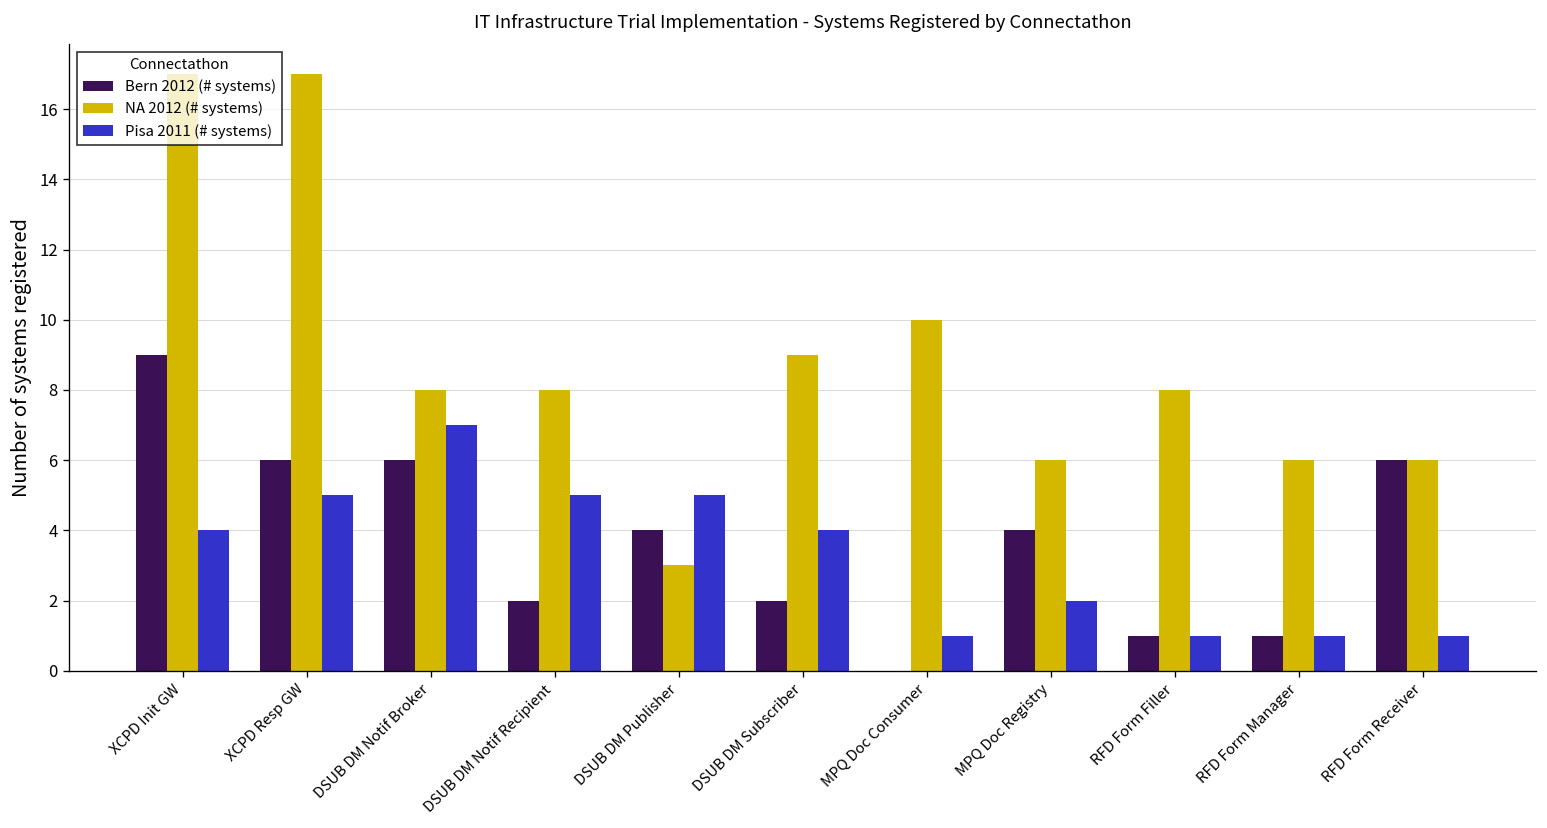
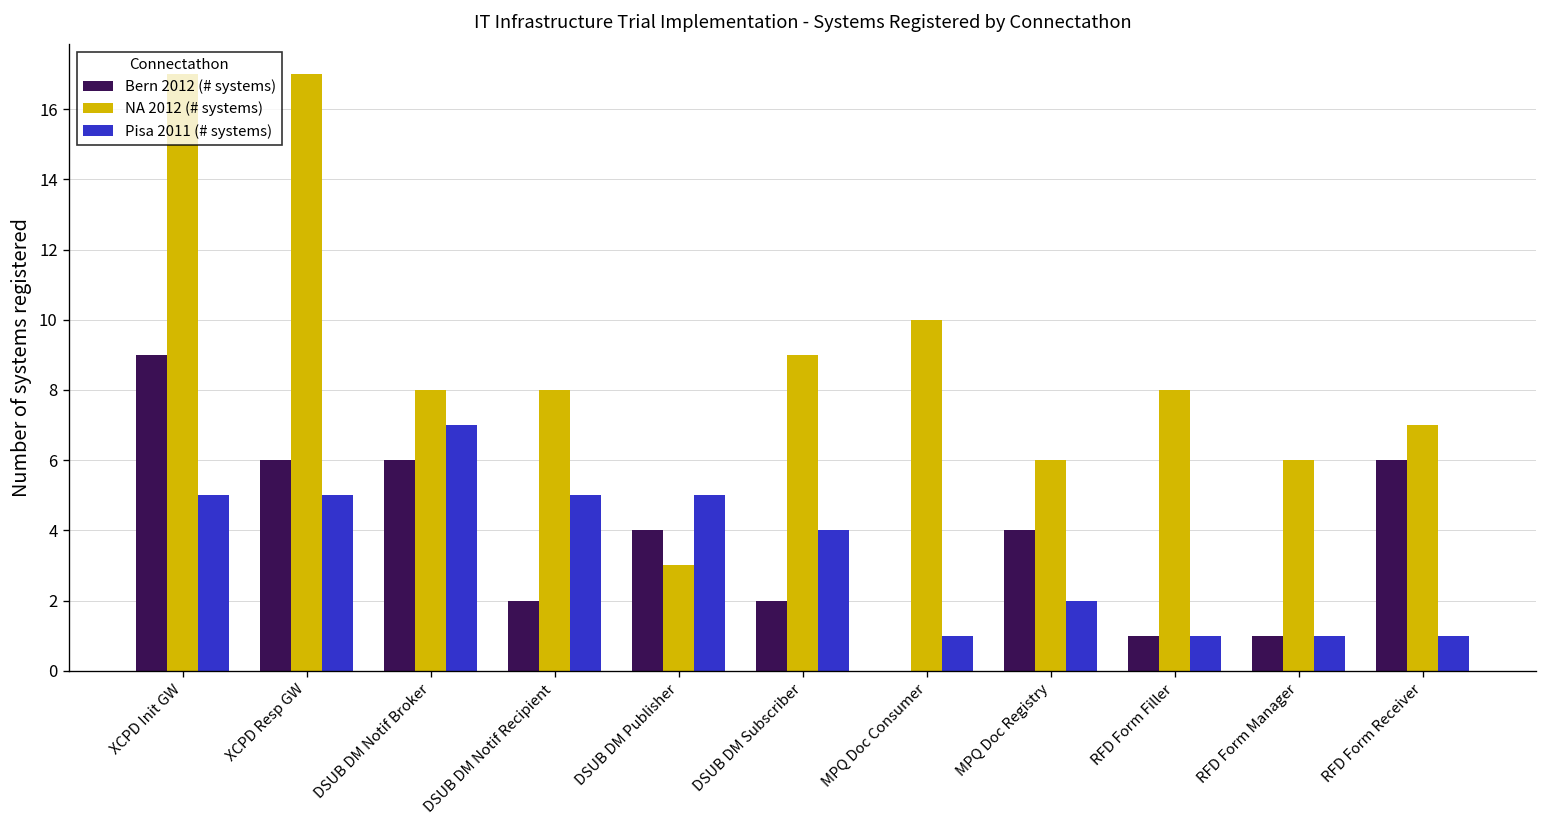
Pisa 2011 (# systems), XCPD Init GW: 4 -> 5
NA 2012 (# systems), RFD Form Receiver: 6 -> 7
